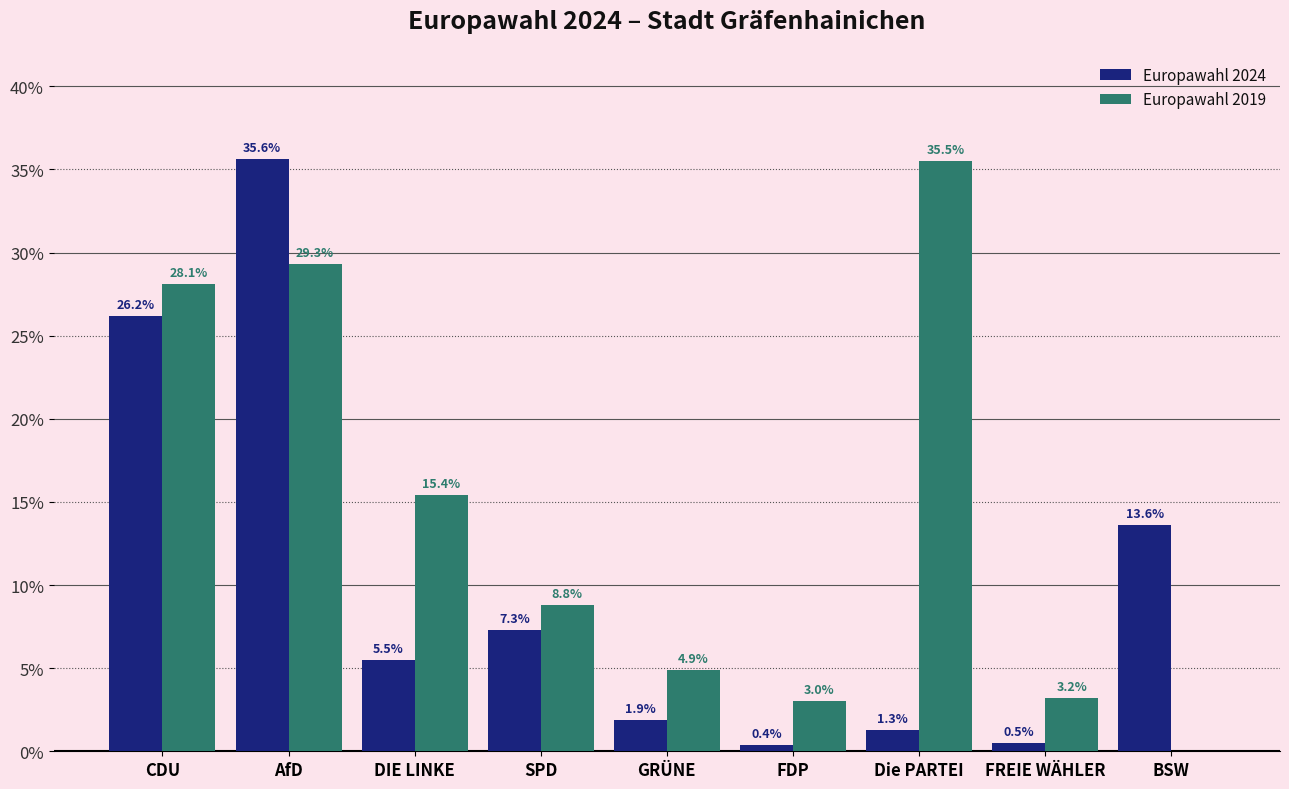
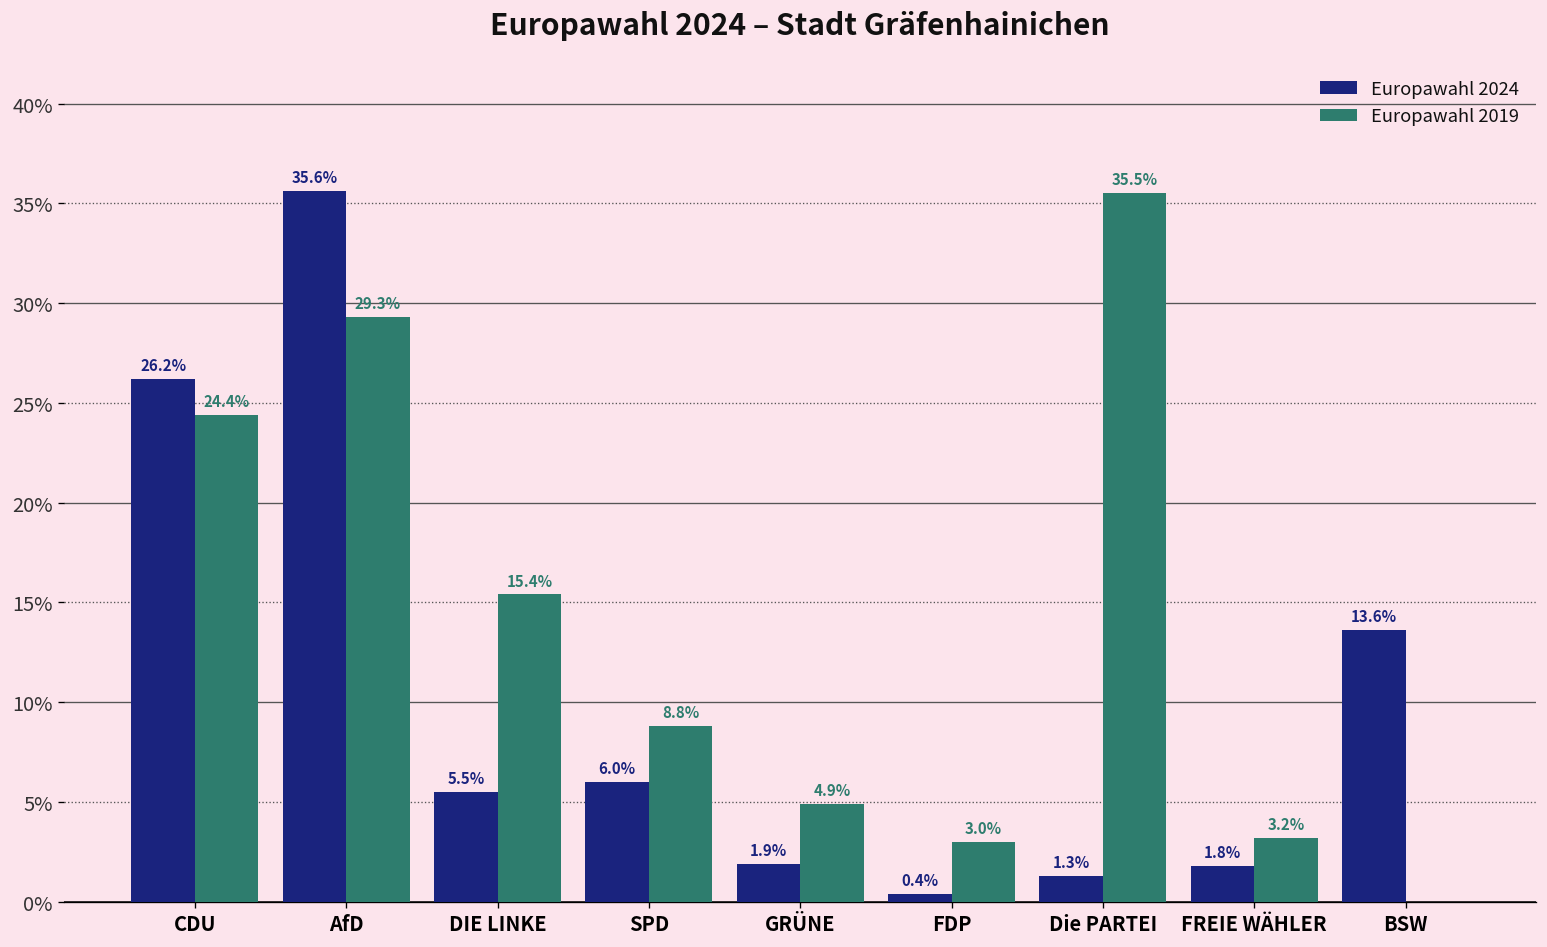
Europawahl 2019, CDU: 28.1% -> 24.4%
Europawahl 2024, SPD: 7.3% -> 6.0%
Europawahl 2024, FREIE WÄHLER: 0.5% -> 1.8%
